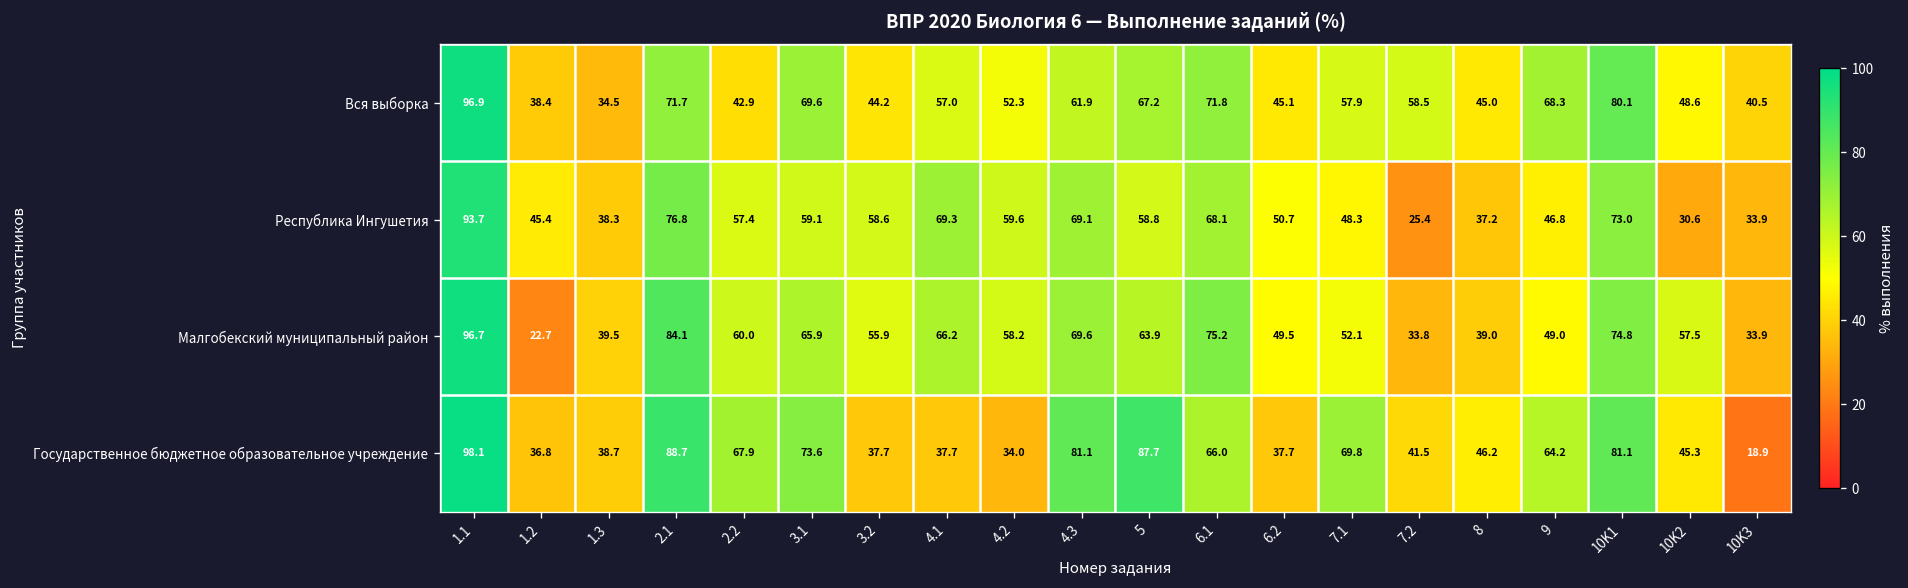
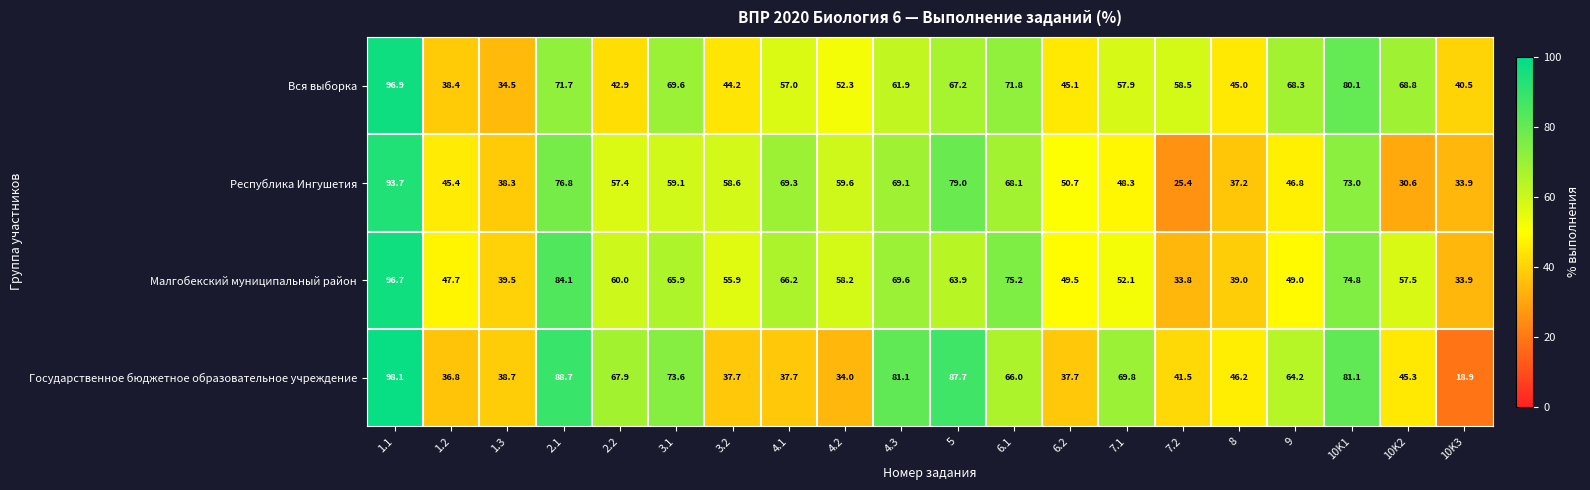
Вся выборка, 10K2: 48.6 -> 68.8
Республика Ингушетия, 5: 58.8 -> 79.0
Малгобекский муниципальный район, 1.2: 22.7 -> 47.7
